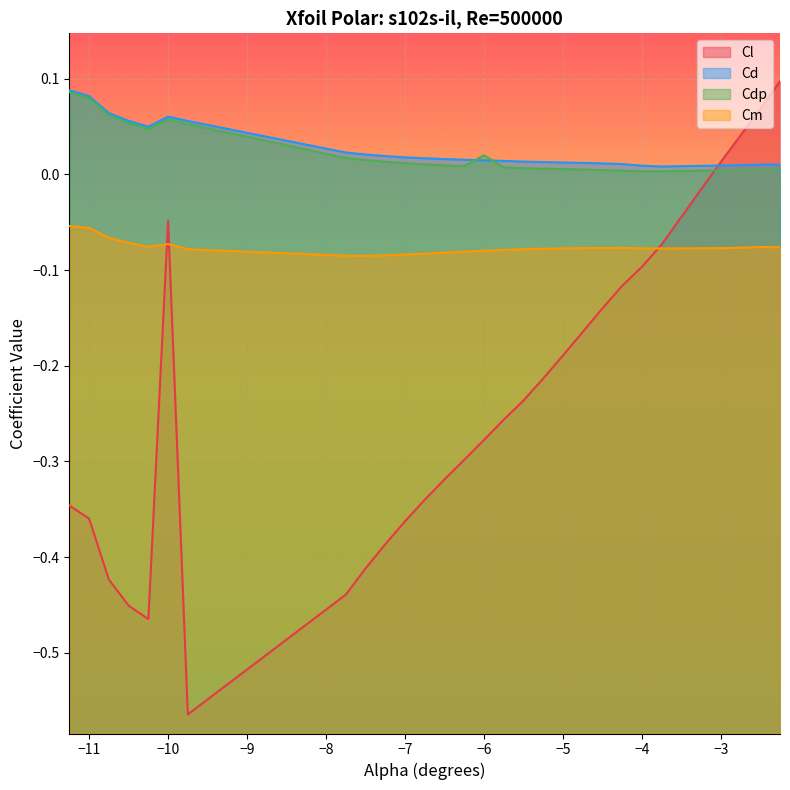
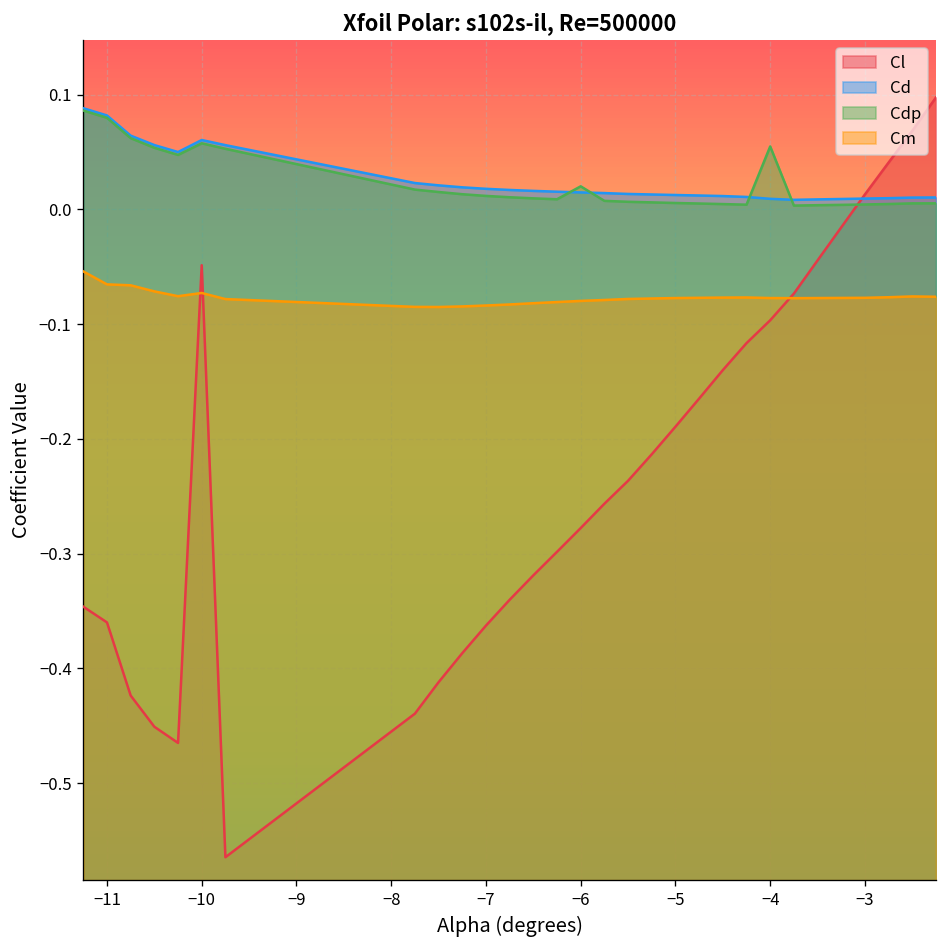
Cm, −11: -0.06 -> -0.07
Cdp, −4: 0.00 -> 0.05
